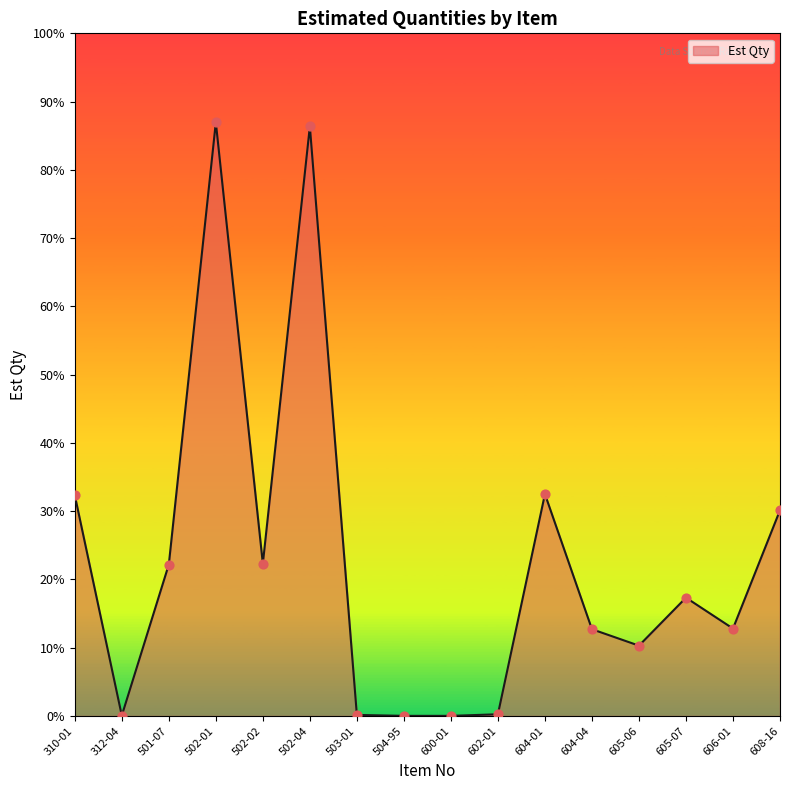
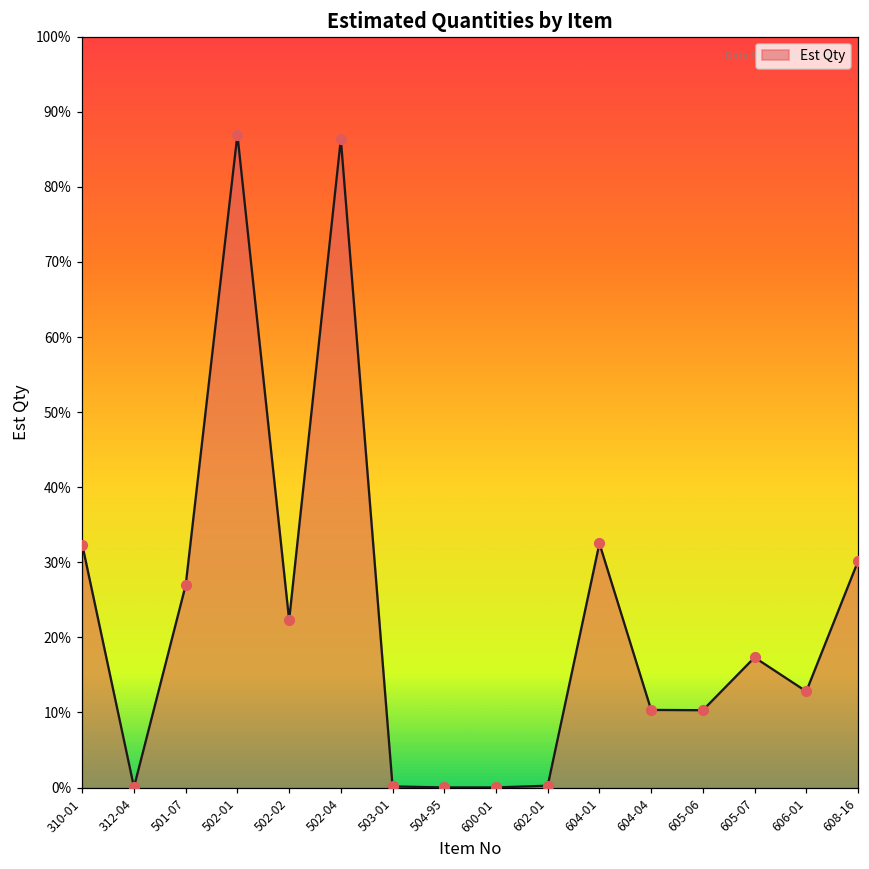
501-07: 22% -> 27%
604-04: 13% -> 10%
